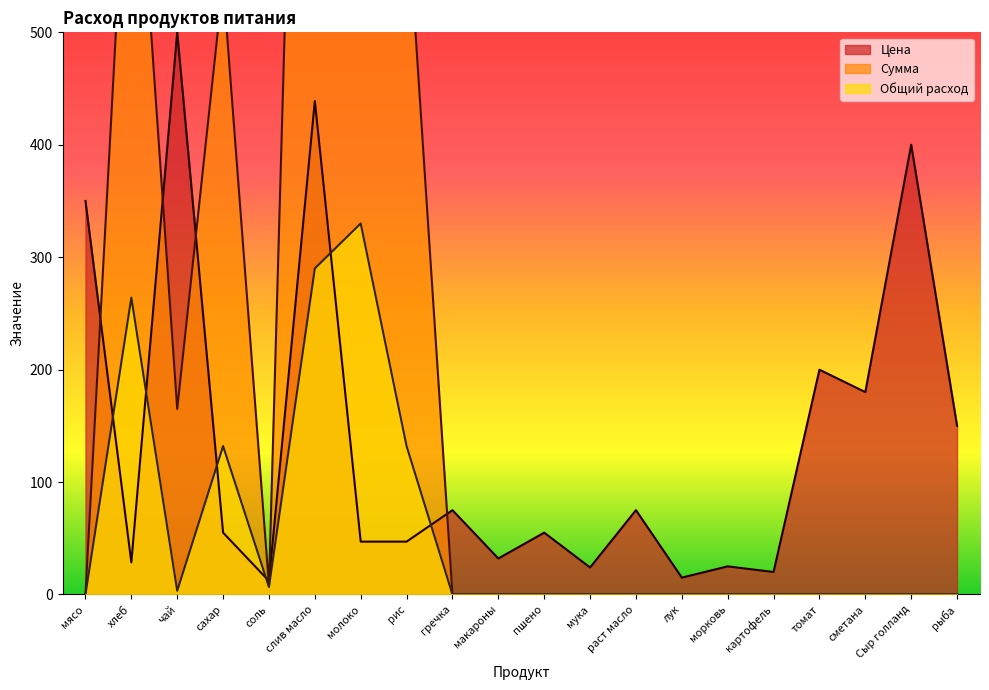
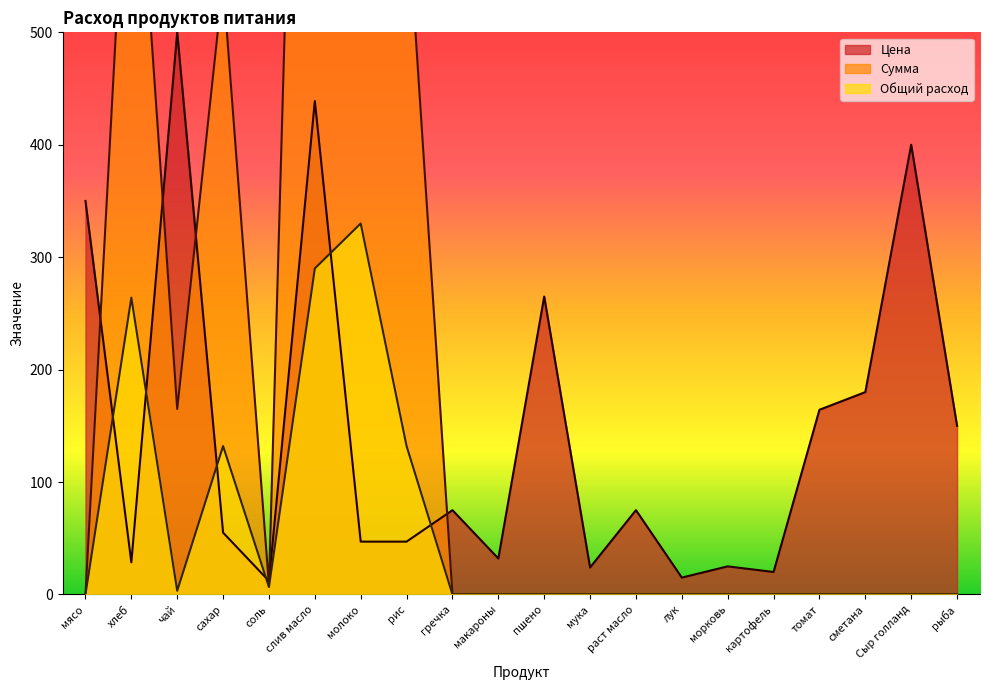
Цена, пшено: 55 -> 265
Цена, томат: 200 -> 164
